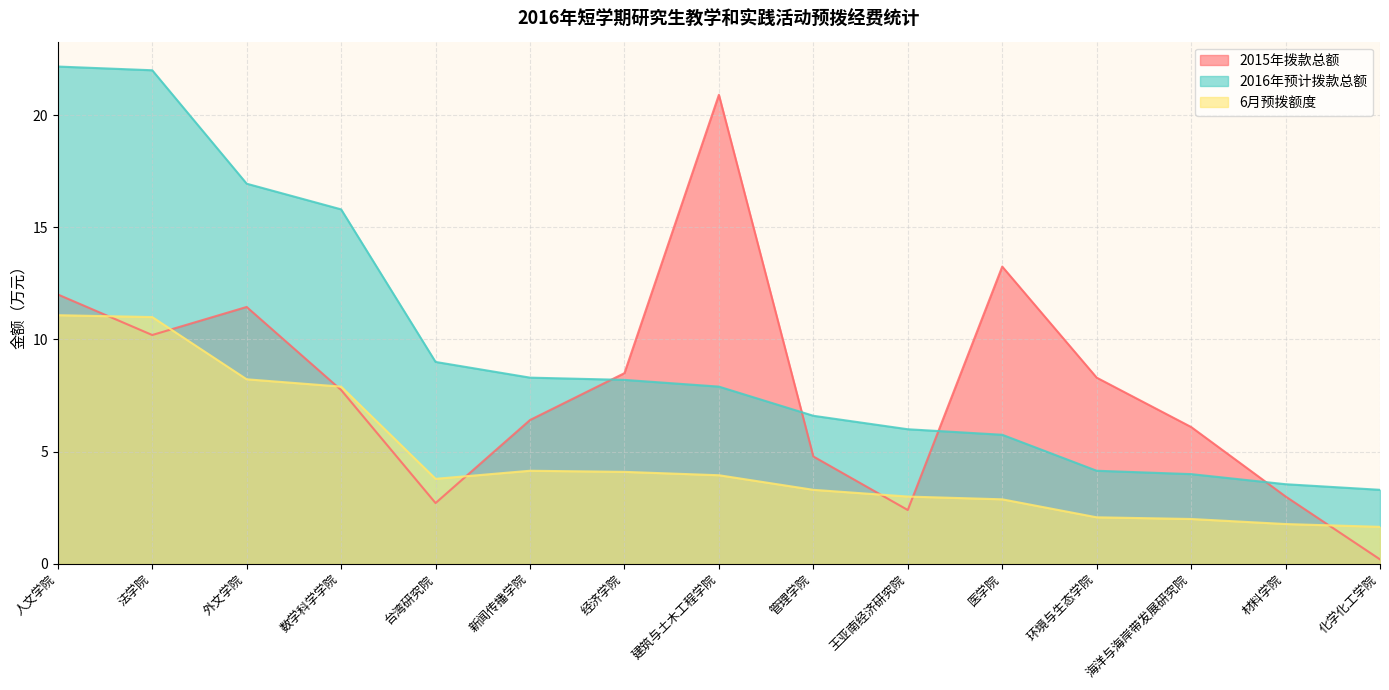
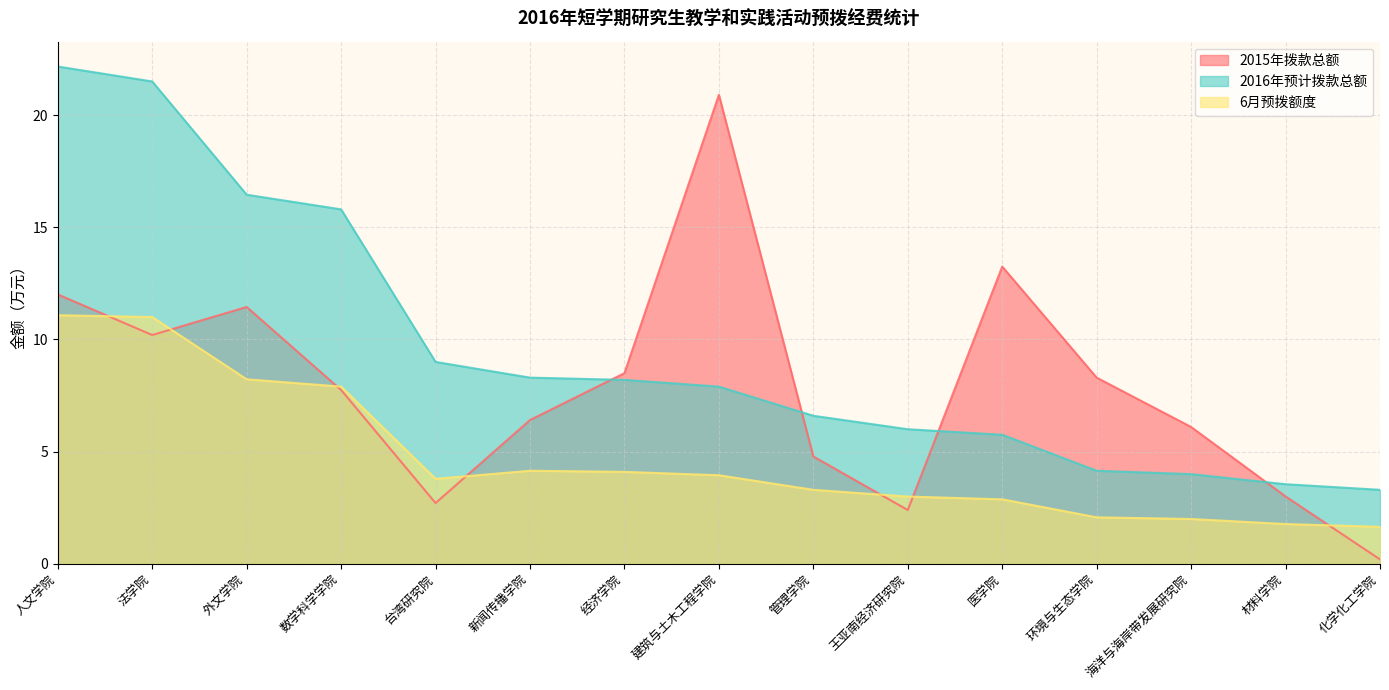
2016年预计拨款总额, 法学院: 22.0 -> 21.5
2016年预计拨款总额, 外文学院: 16.9 -> 16.5
